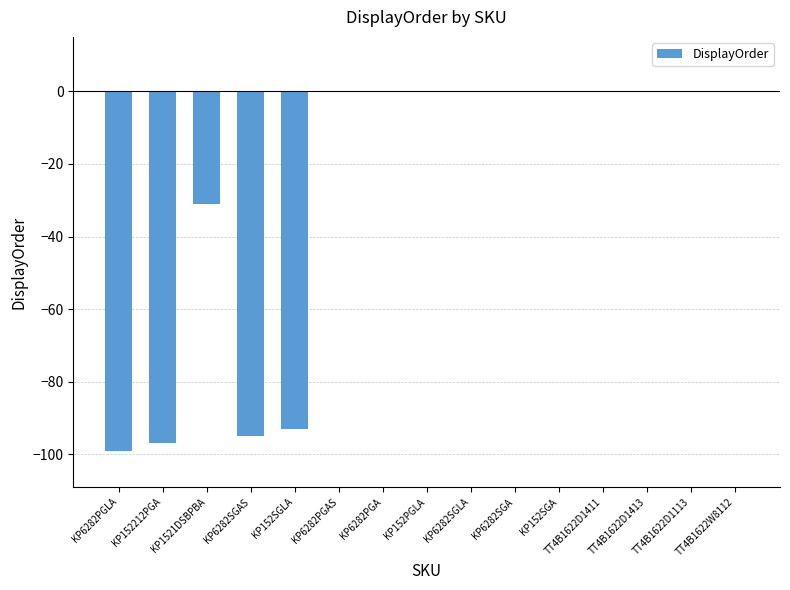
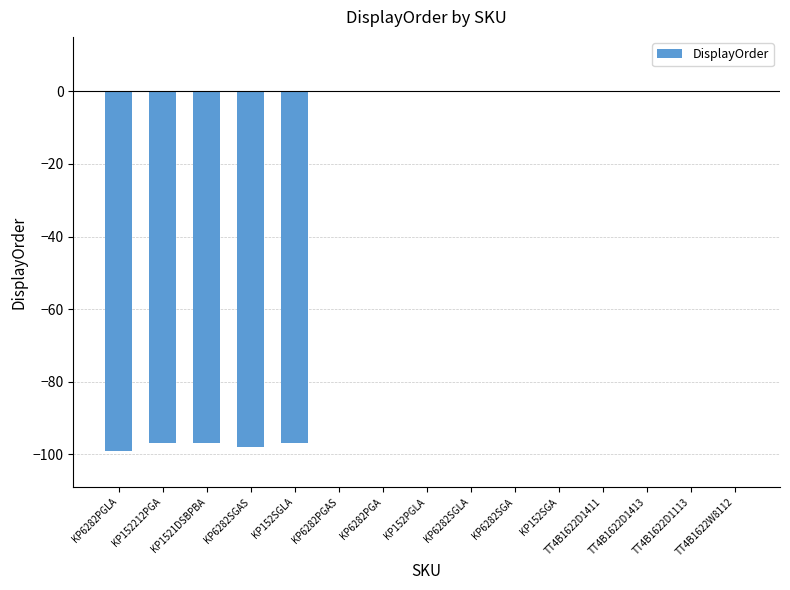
KP1521DSBPBA: -31 -> -97
KP6282SGAS: -95 -> -98
KP152SGLA: -93 -> -97
